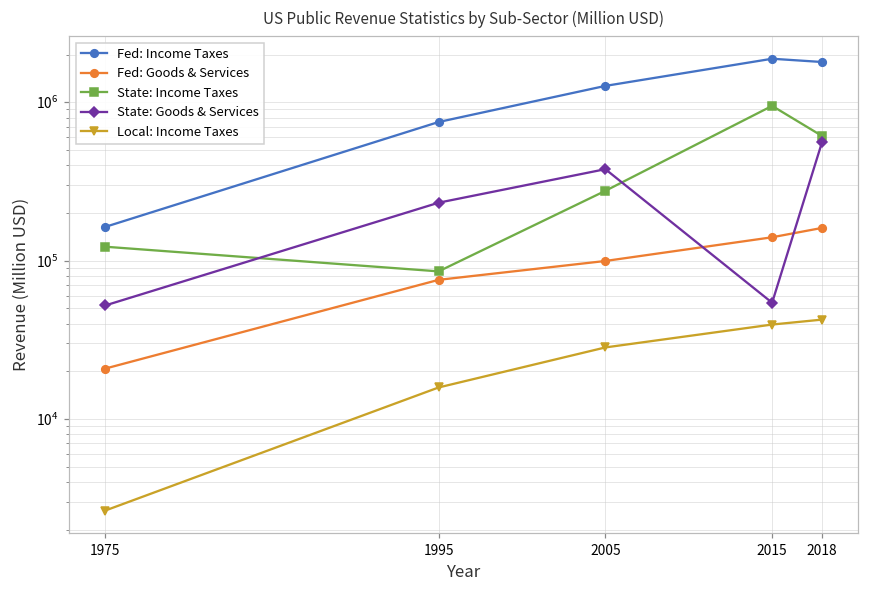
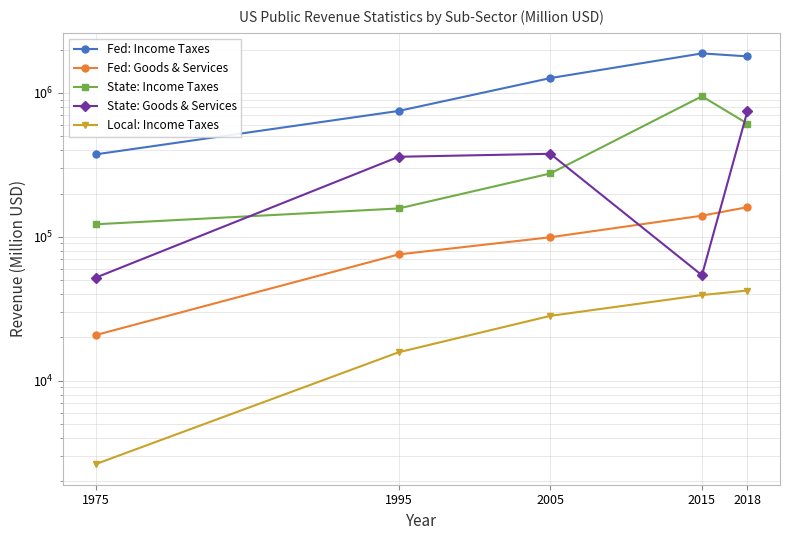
Fed: Income Taxes, 1975: 160000 -> 370000
State: Income Taxes, 1995: 90000 -> 160000
State: Goods & Services, 1995: 230000 -> 360000
State: Goods & Services, 2018: 560000 -> 700000
